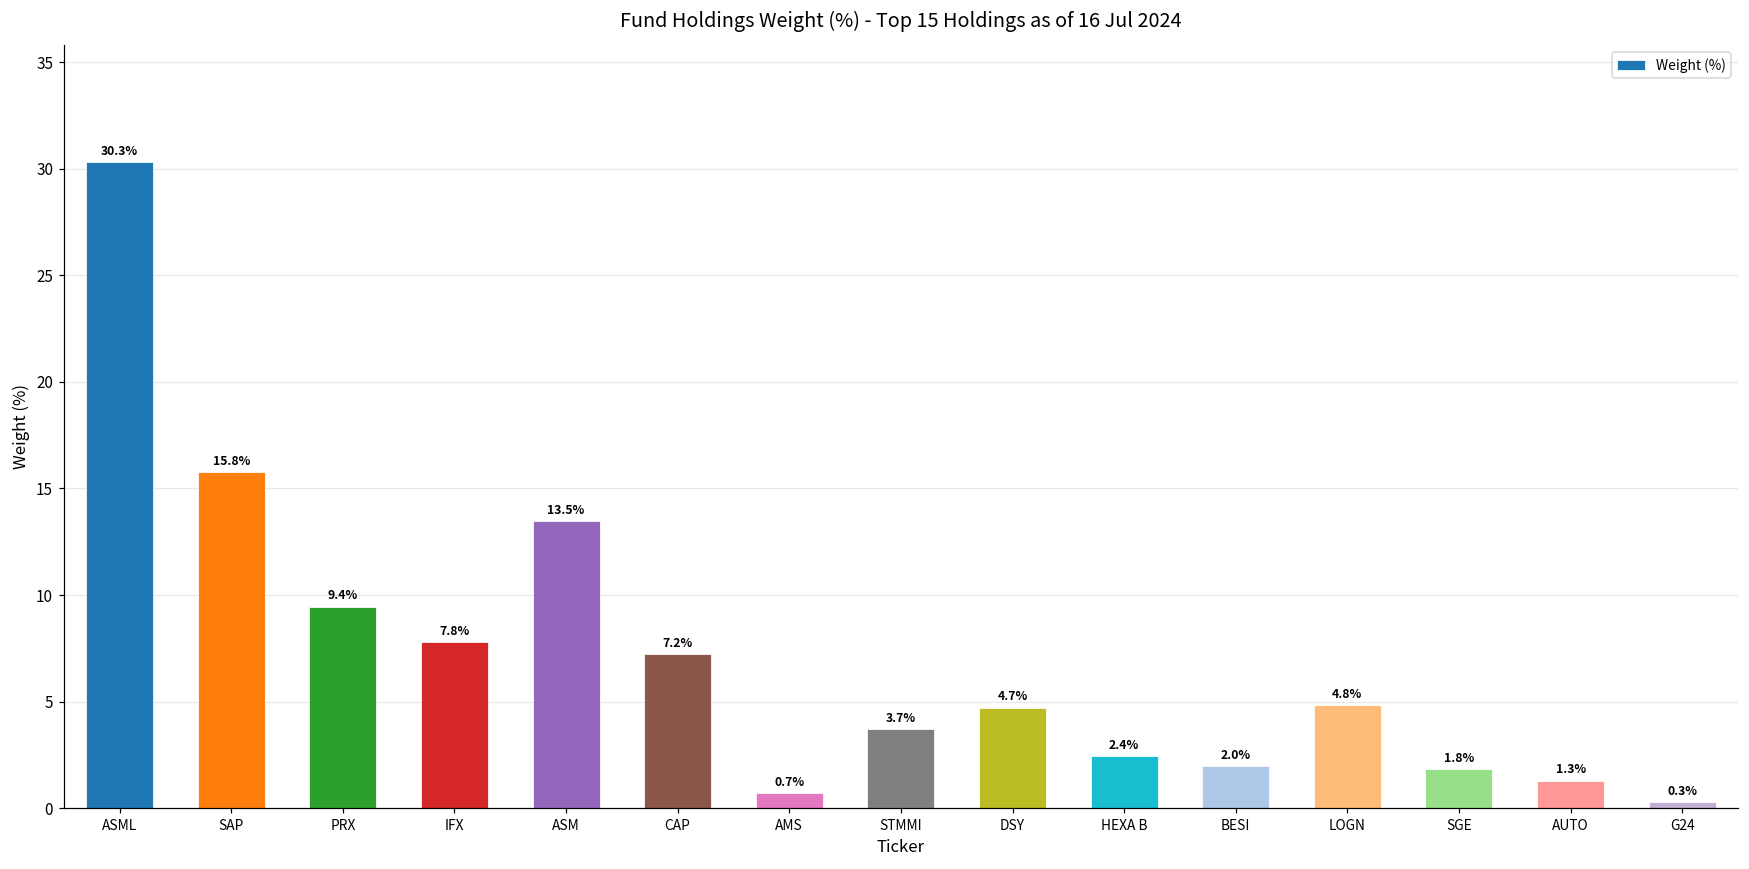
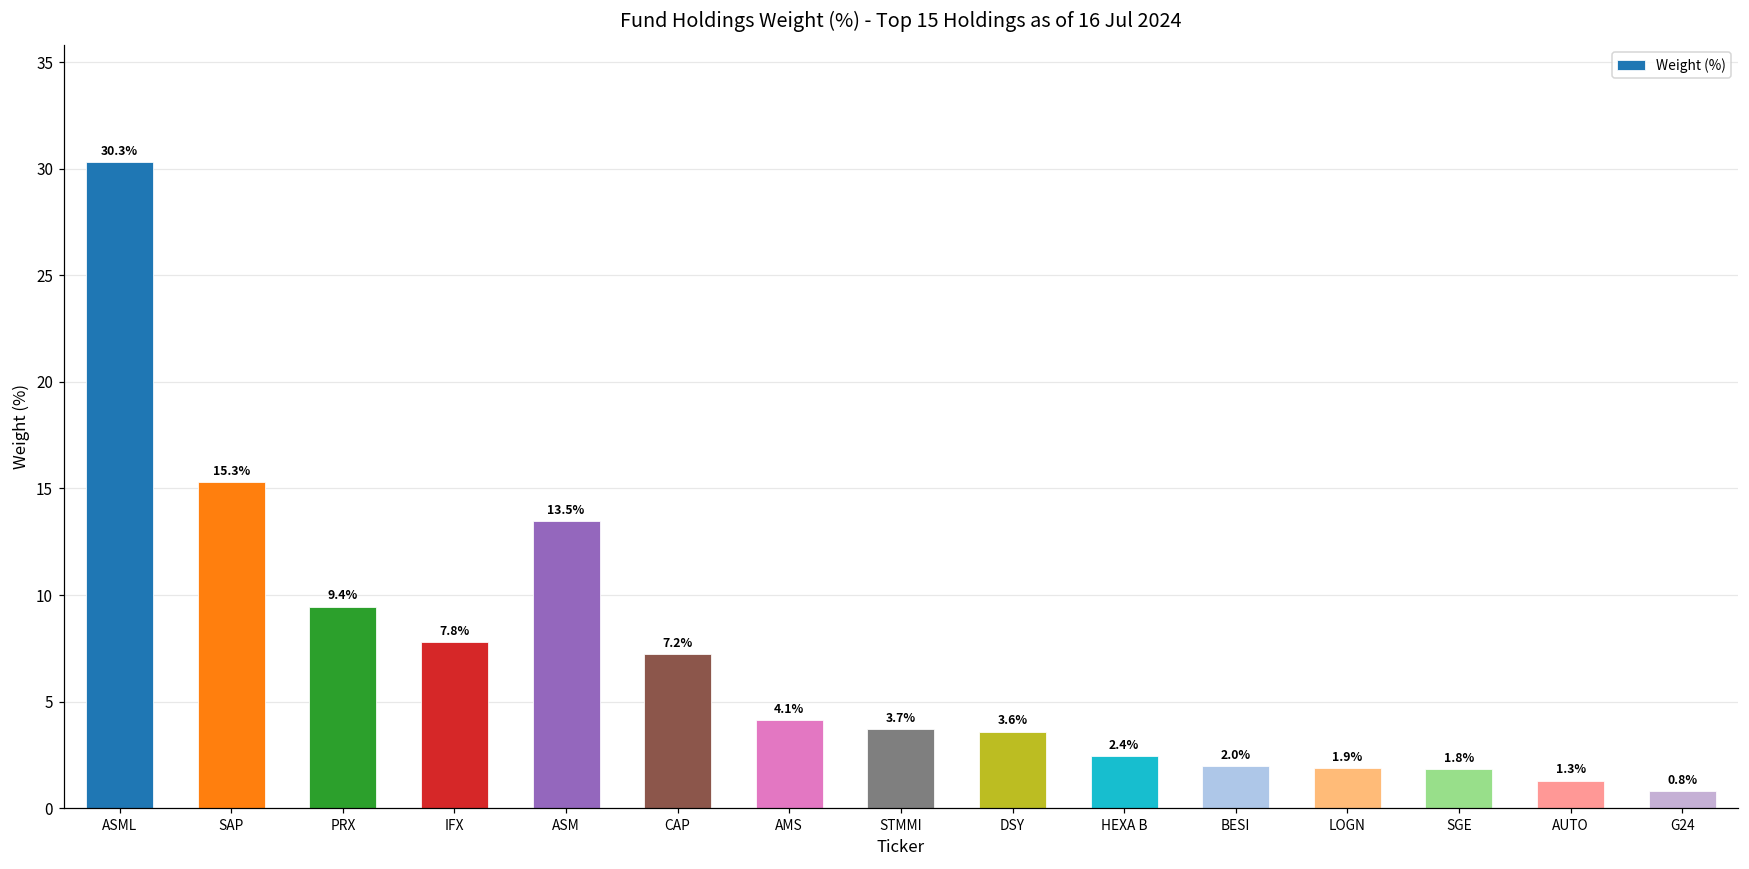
SAP: 15.8% -> 15.3%
AMS: 0.7% -> 4.1%
DSY: 4.7% -> 3.6%
LOGN: 4.8% -> 1.9%
G24: 0.3% -> 0.8%
